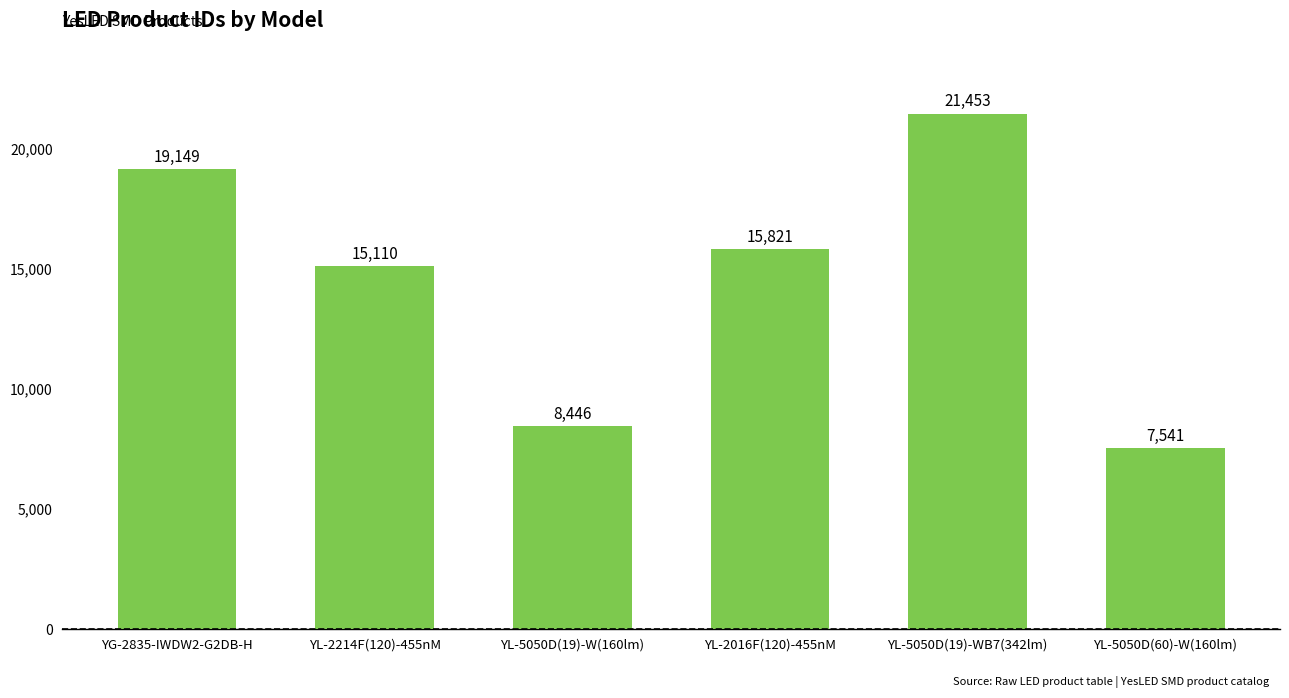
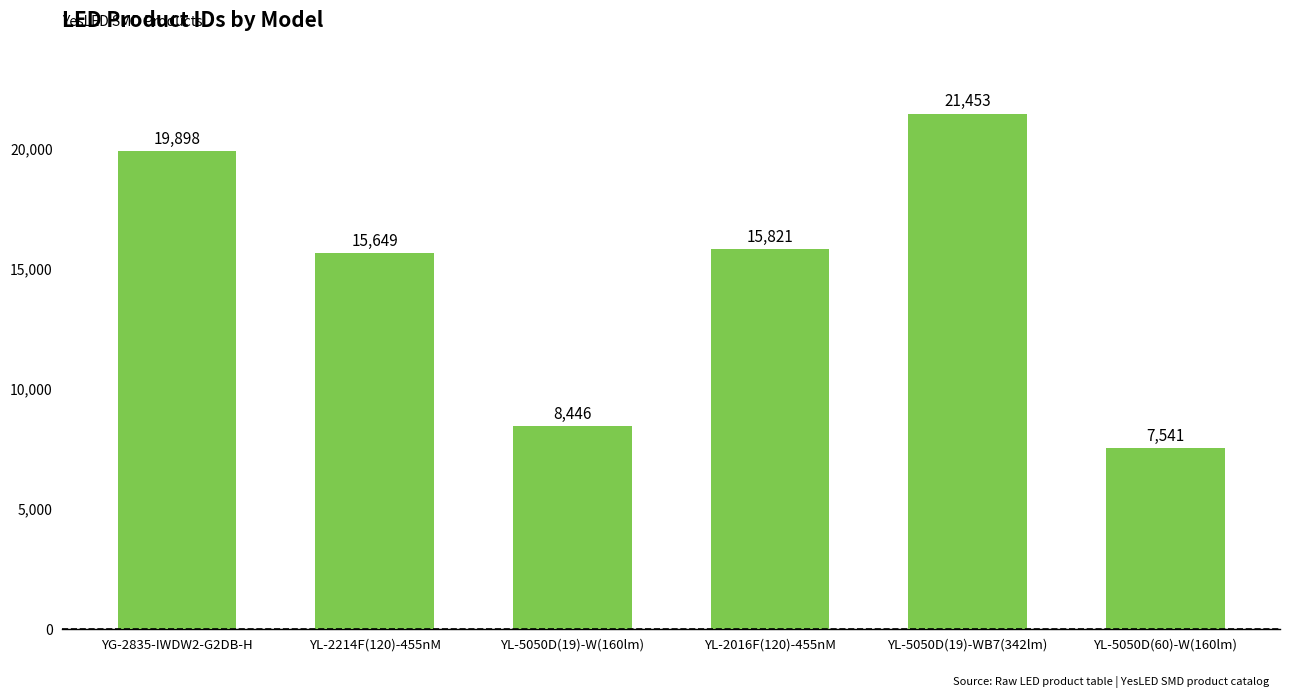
YG-2835-IWDW2-G2DB-H: 19,149 -> 19,898
YL-2214F(120)-455nM: 15,110 -> 15,649
